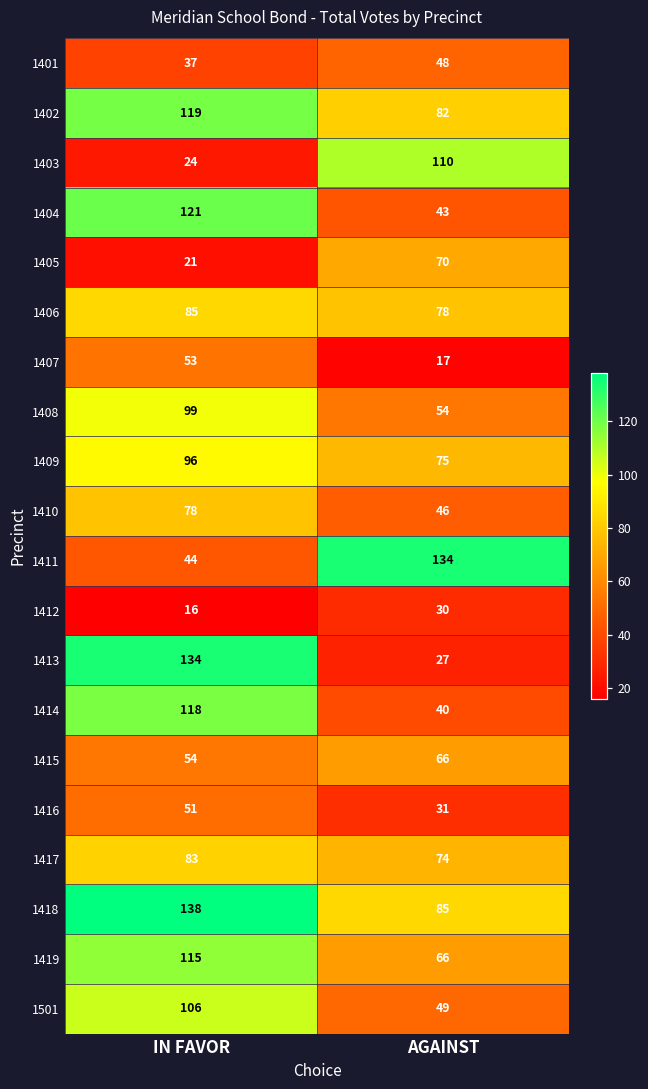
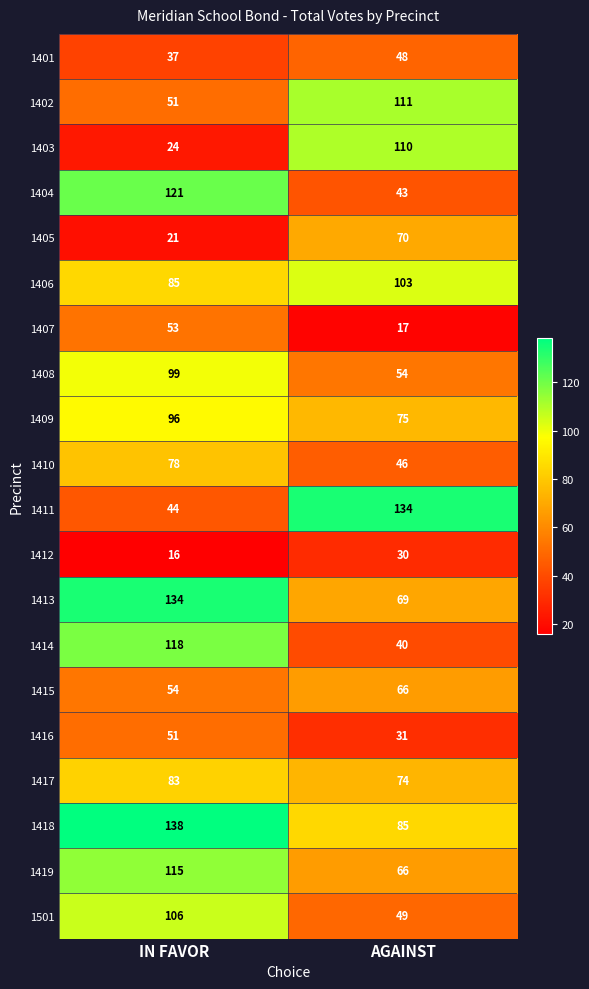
1402, IN FAVOR: 119 -> 51
1402, AGAINST: 82 -> 111
1406, AGAINST: 78 -> 103
1413, AGAINST: 27 -> 69
